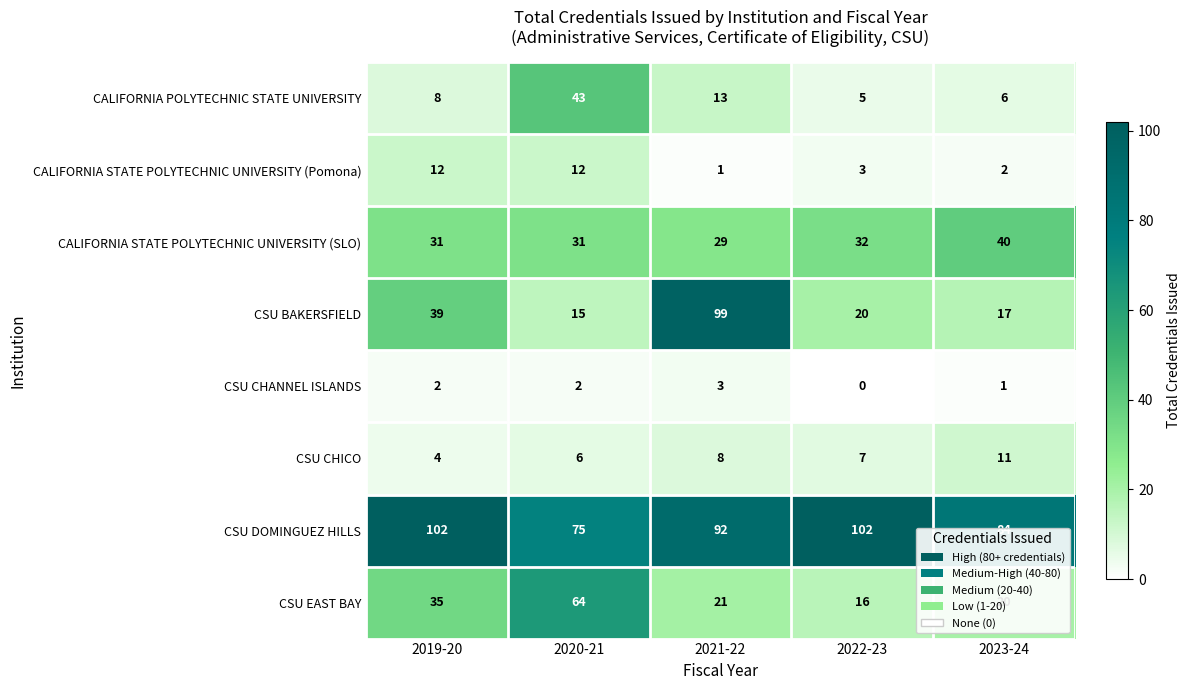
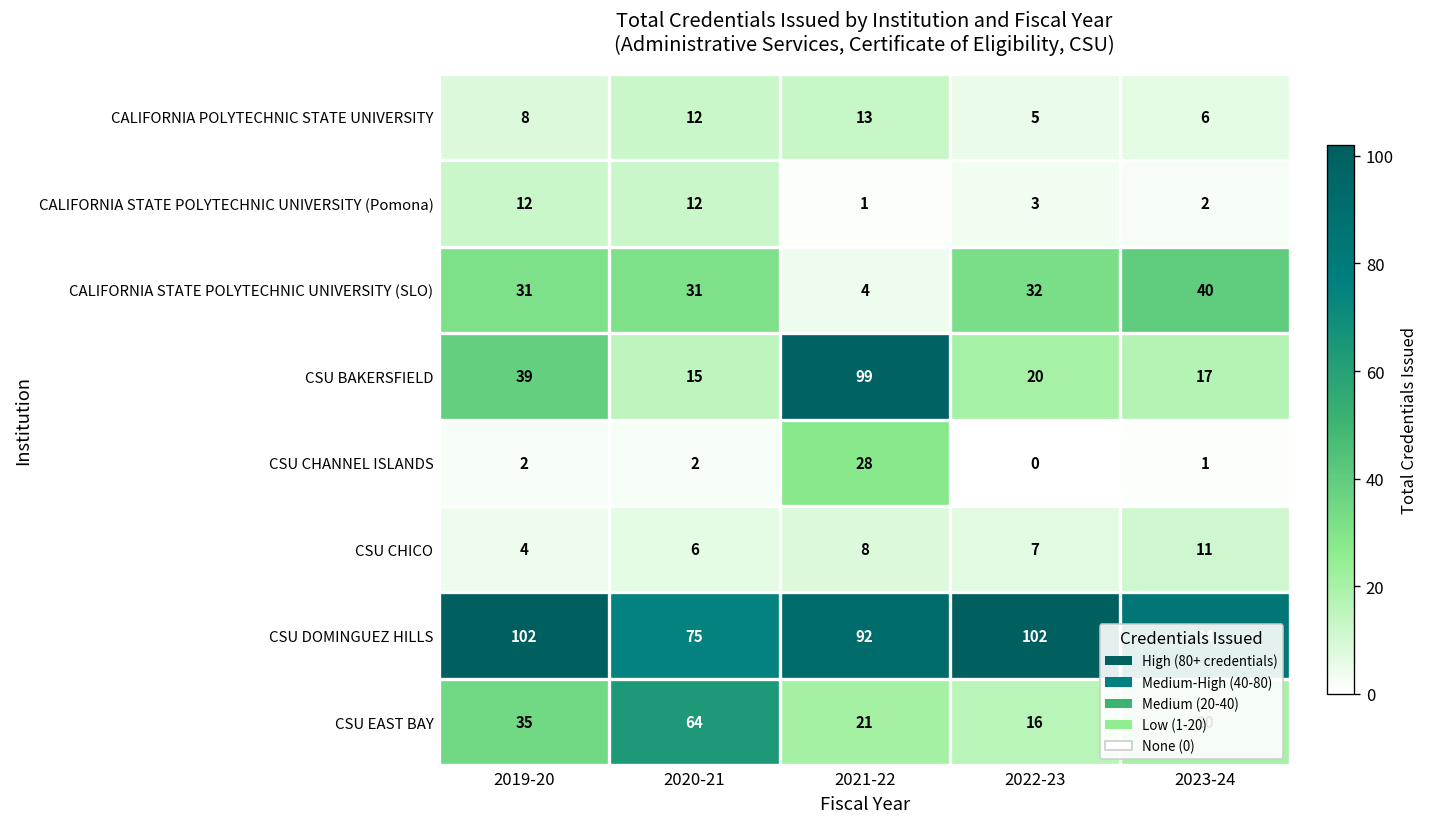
CALIFORNIA POLYTECHNIC STATE UNIVERSITY, 2020-21: 43 -> 12
CALIFORNIA STATE POLYTECHNIC UNIVERSITY (SLO), 2021-22: 29 -> 4
CSU CHANNEL ISLANDS, 2021-22: 3 -> 28
